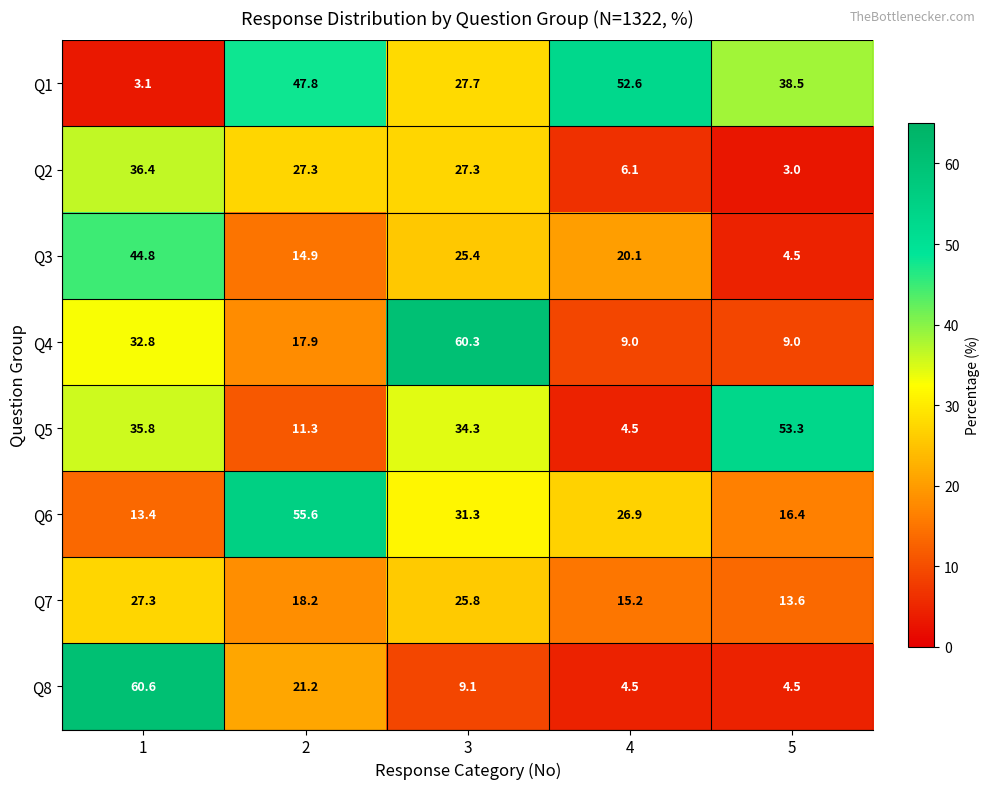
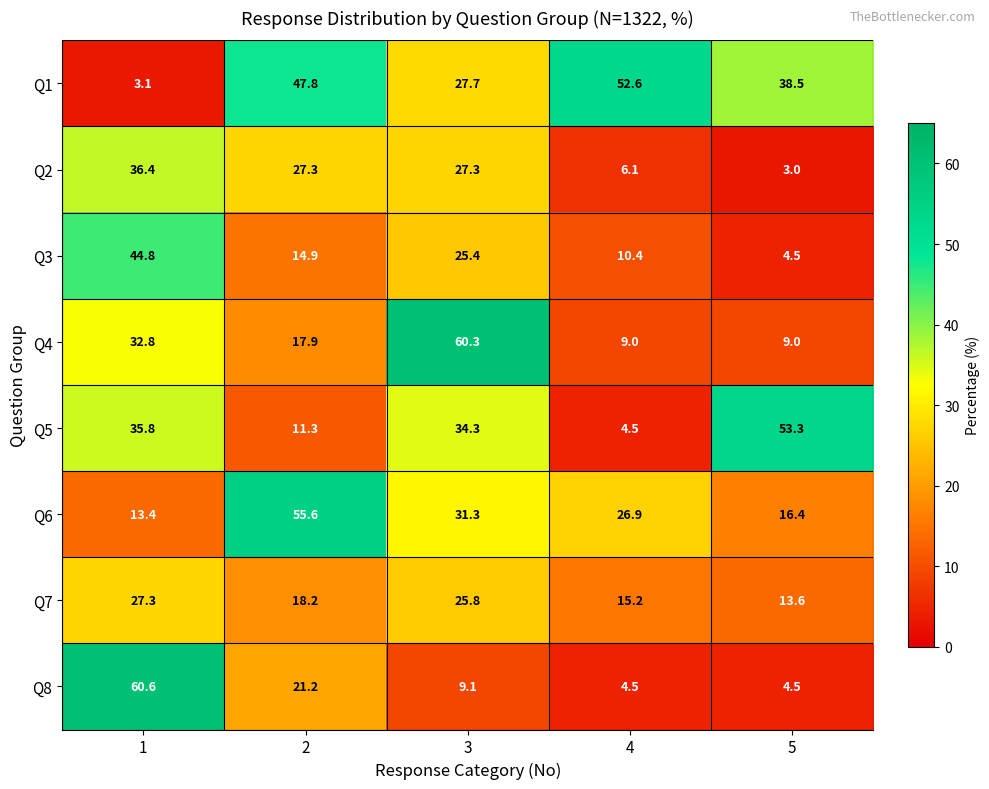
Q3, 4: 20.1 -> 10.4
